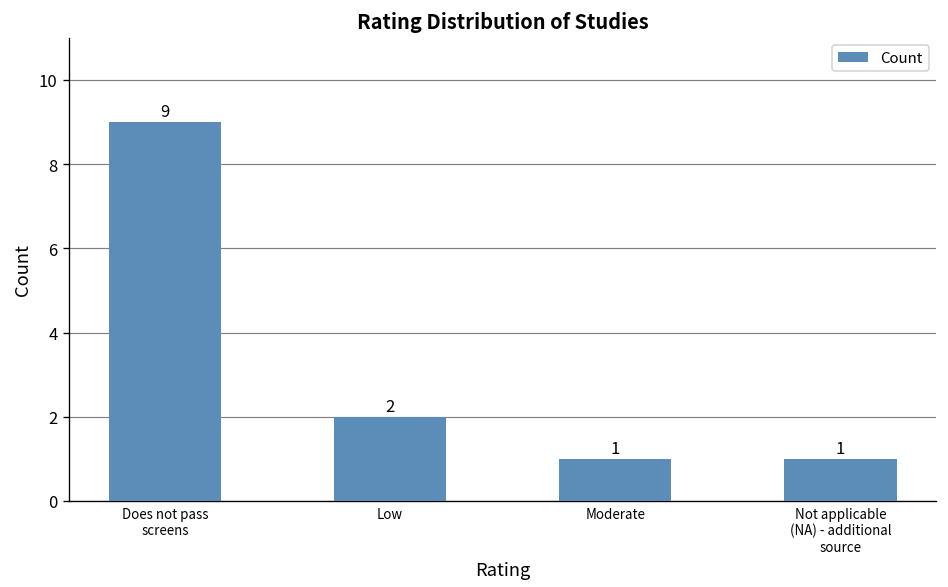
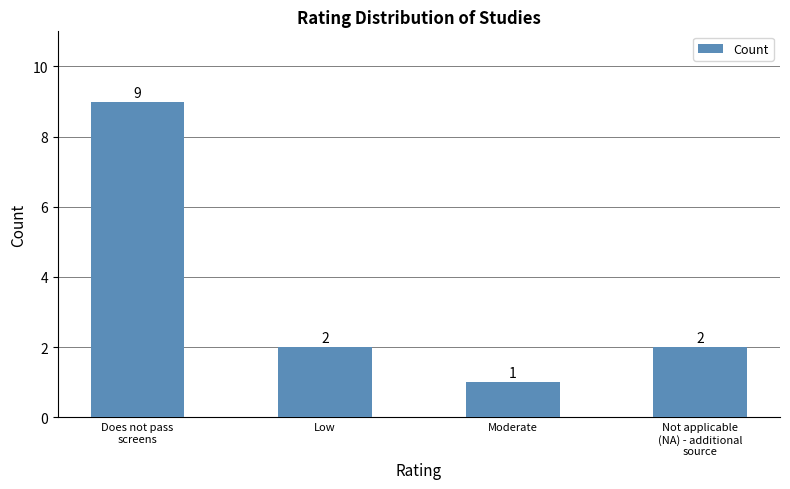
Not applicable (NA) - additional source: 1 -> 2
